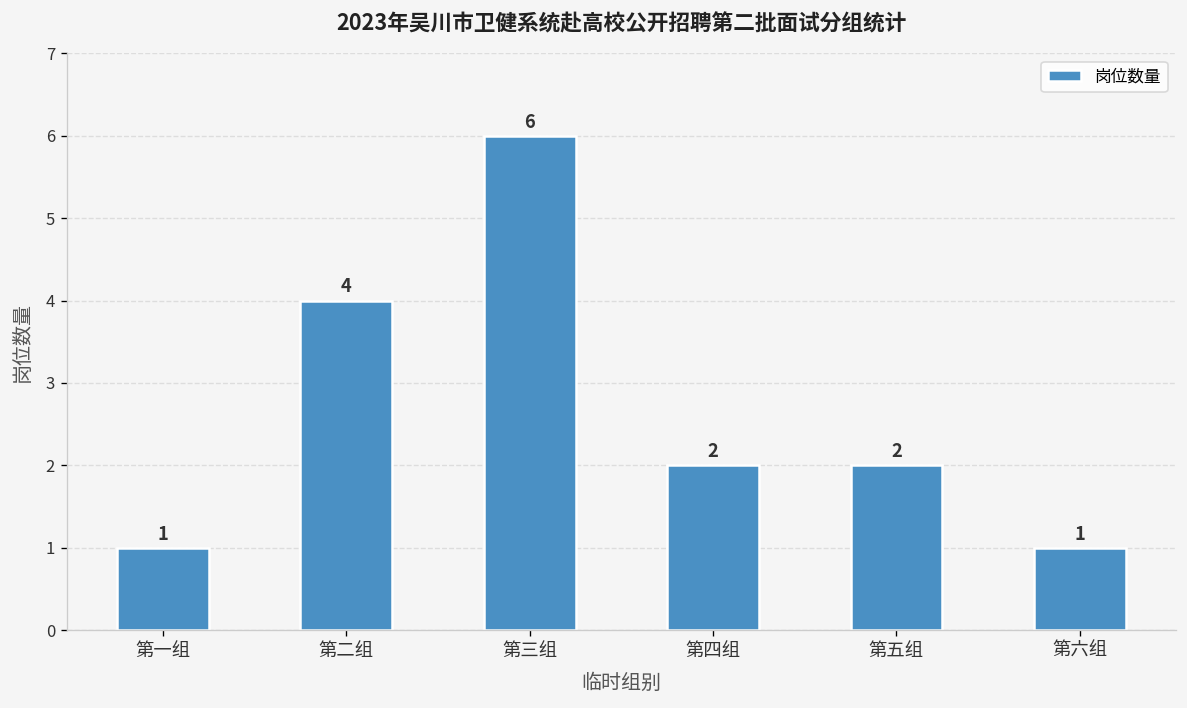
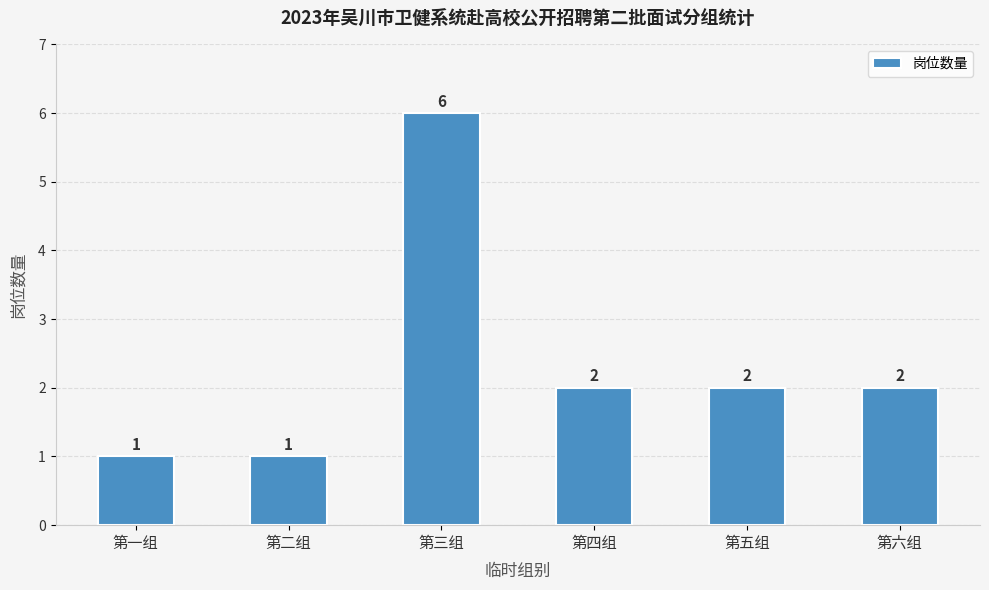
第二组: 4 -> 1
第六组: 1 -> 2
